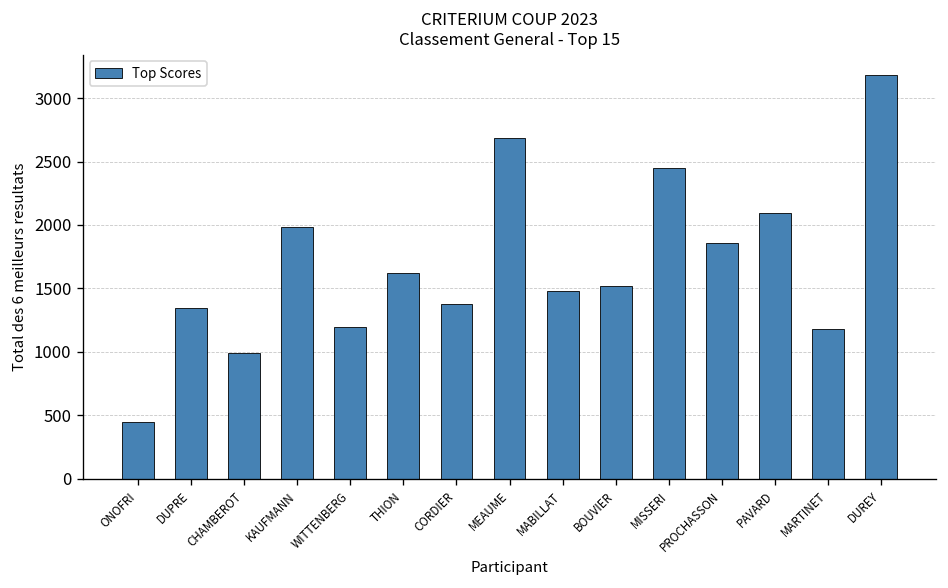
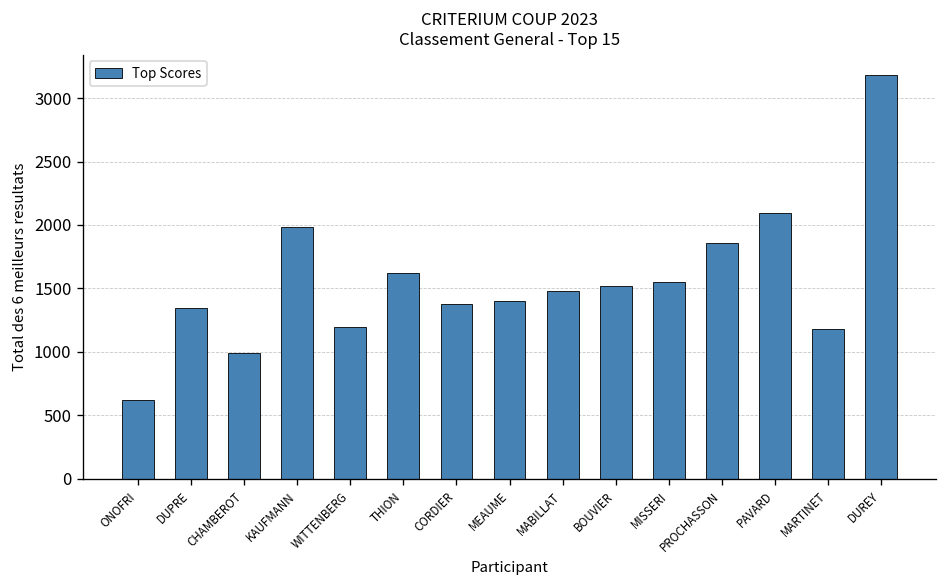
ONOFRI: 440 -> 620
MEAUME: 2680 -> 1400
MISSERI: 2450 -> 1550
